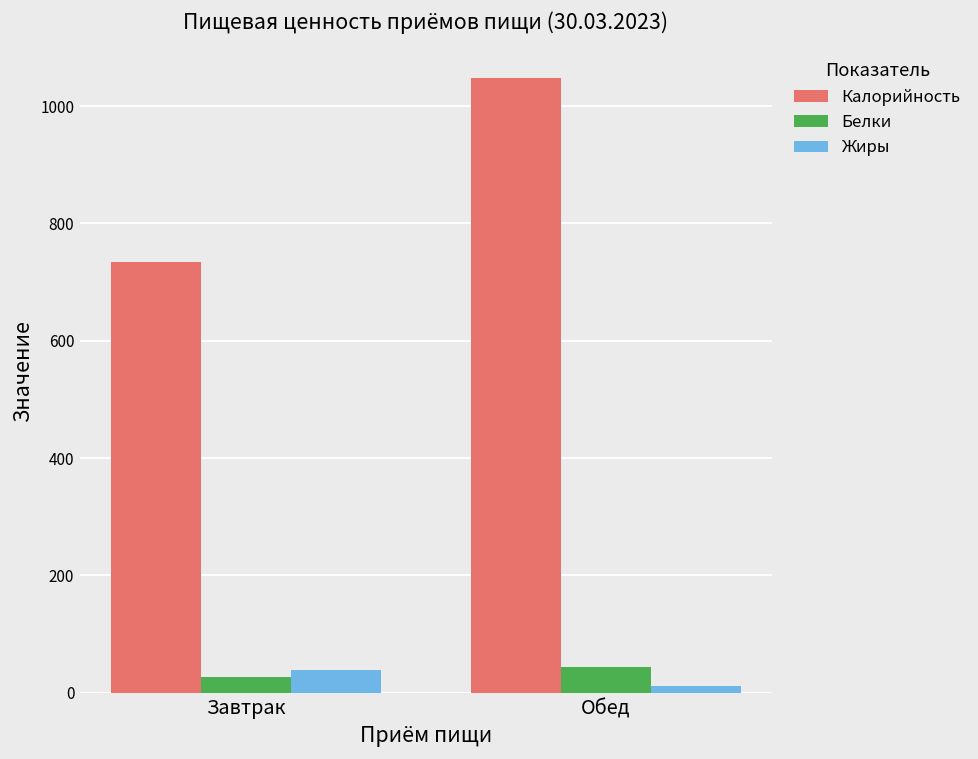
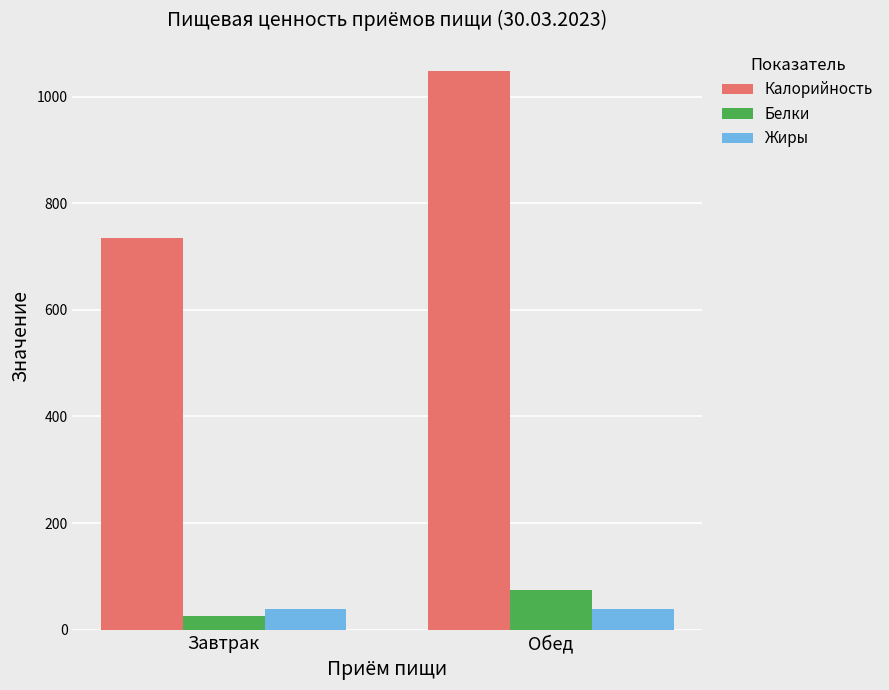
Белки, Обед: 40 -> 70
Жиры, Обед: 10 -> 40
